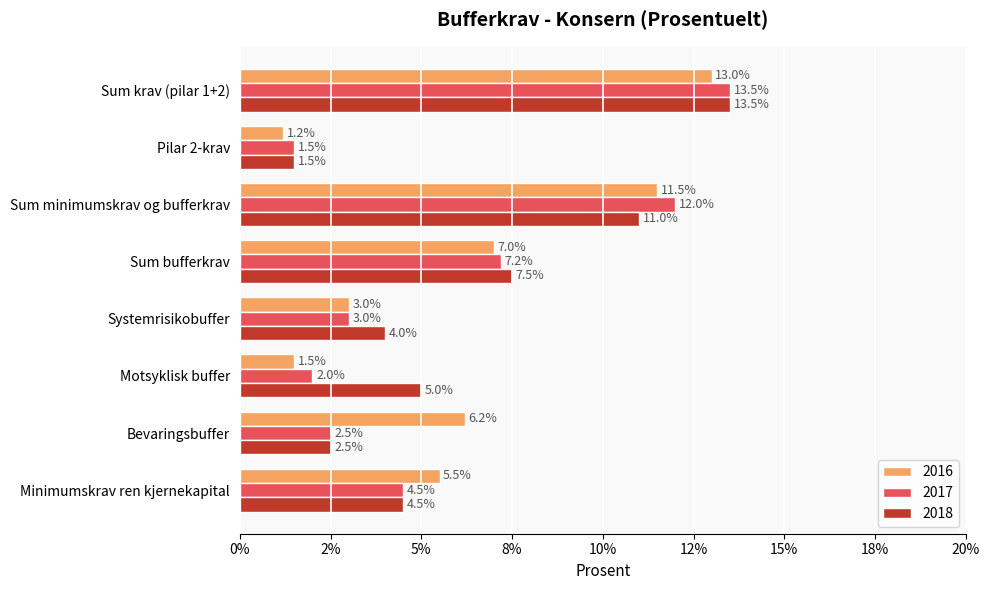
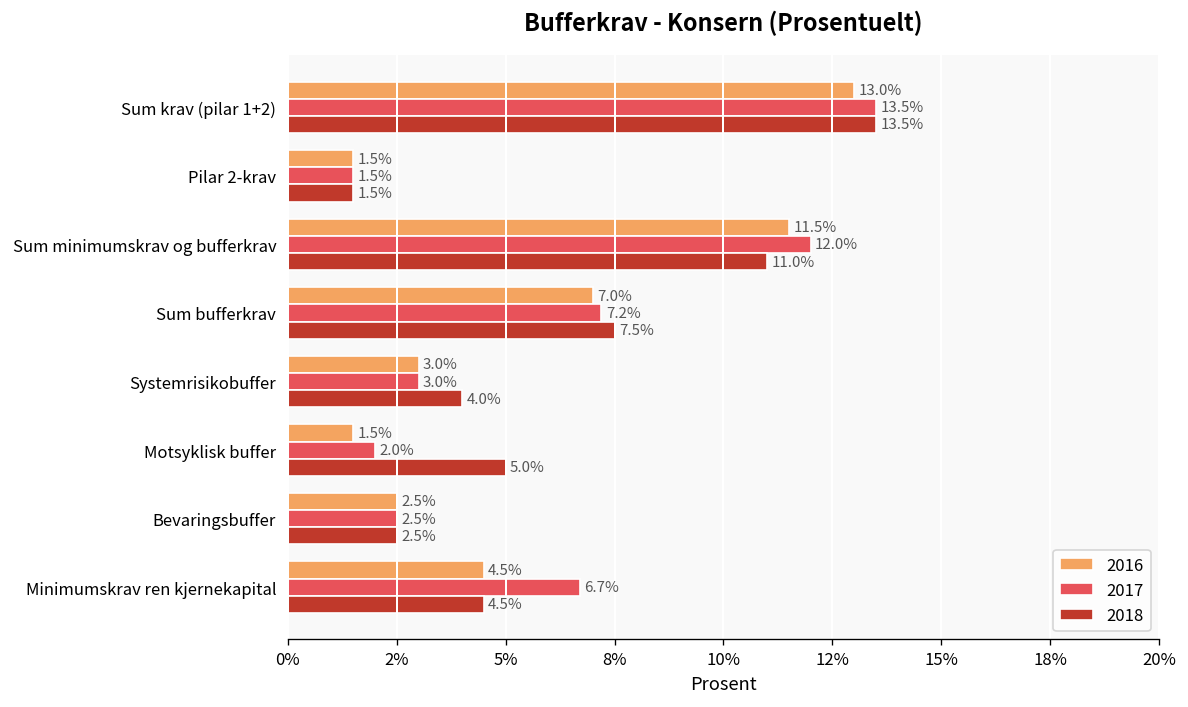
2016, Pilar 2-krav: 1.2% -> 1.5%
2016, Bevaringsbuffer: 6.2% -> 2.5%
2016, Minimumskrav ren kjernekapital: 5.5% -> 4.5%
2017, Minimumskrav ren kjernekapital: 4.5% -> 6.7%
